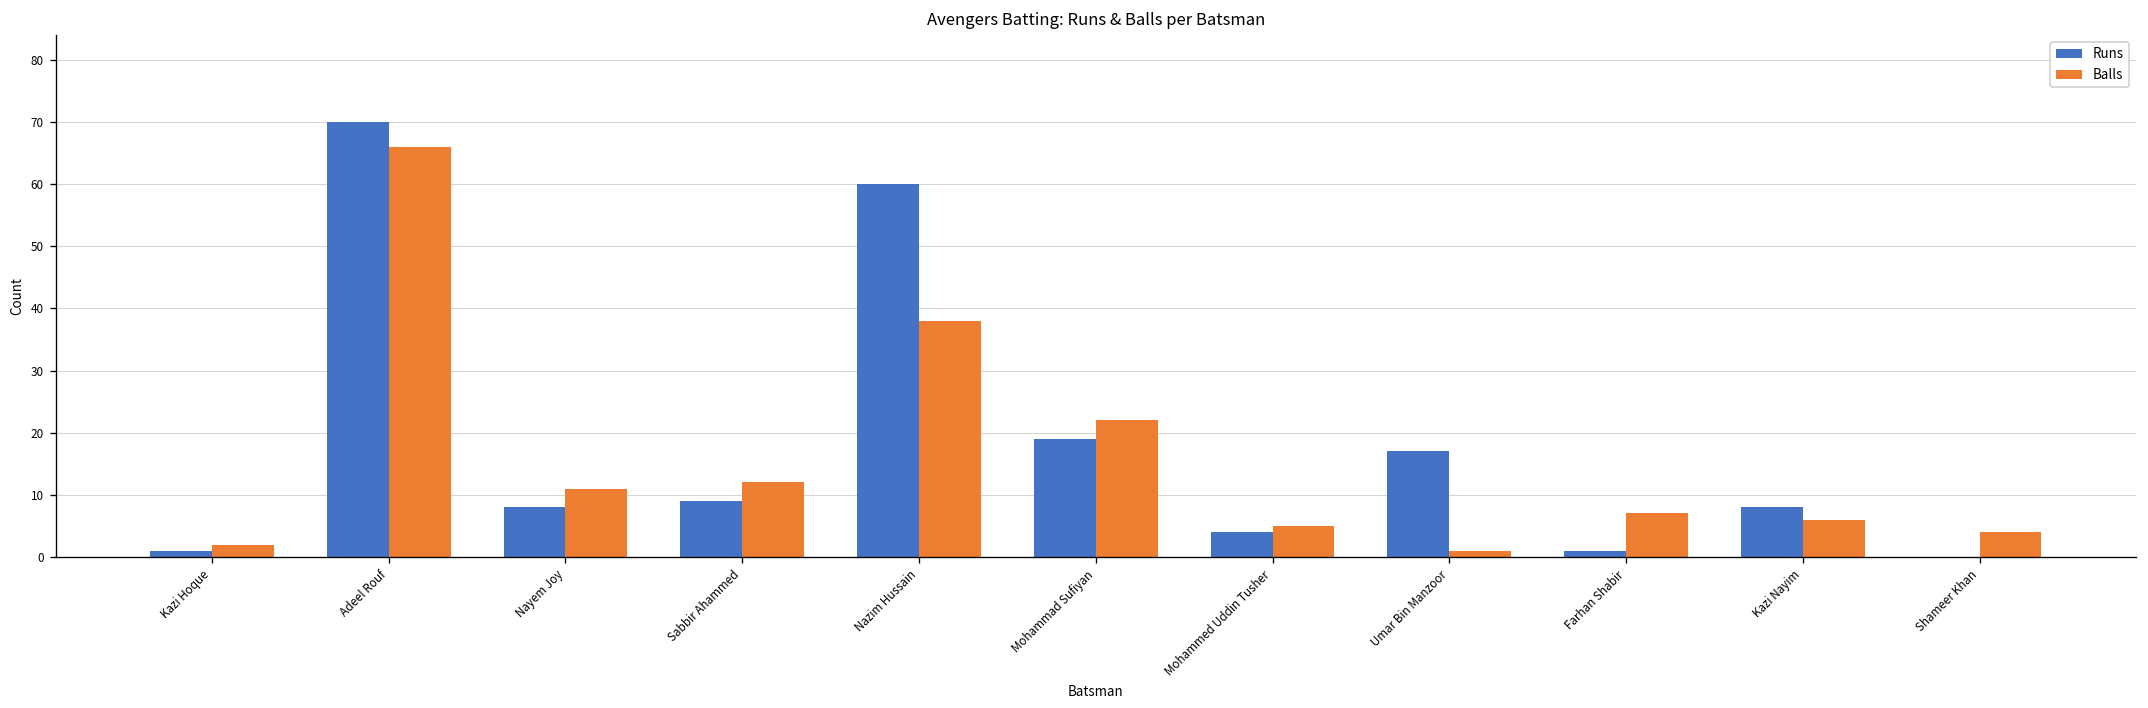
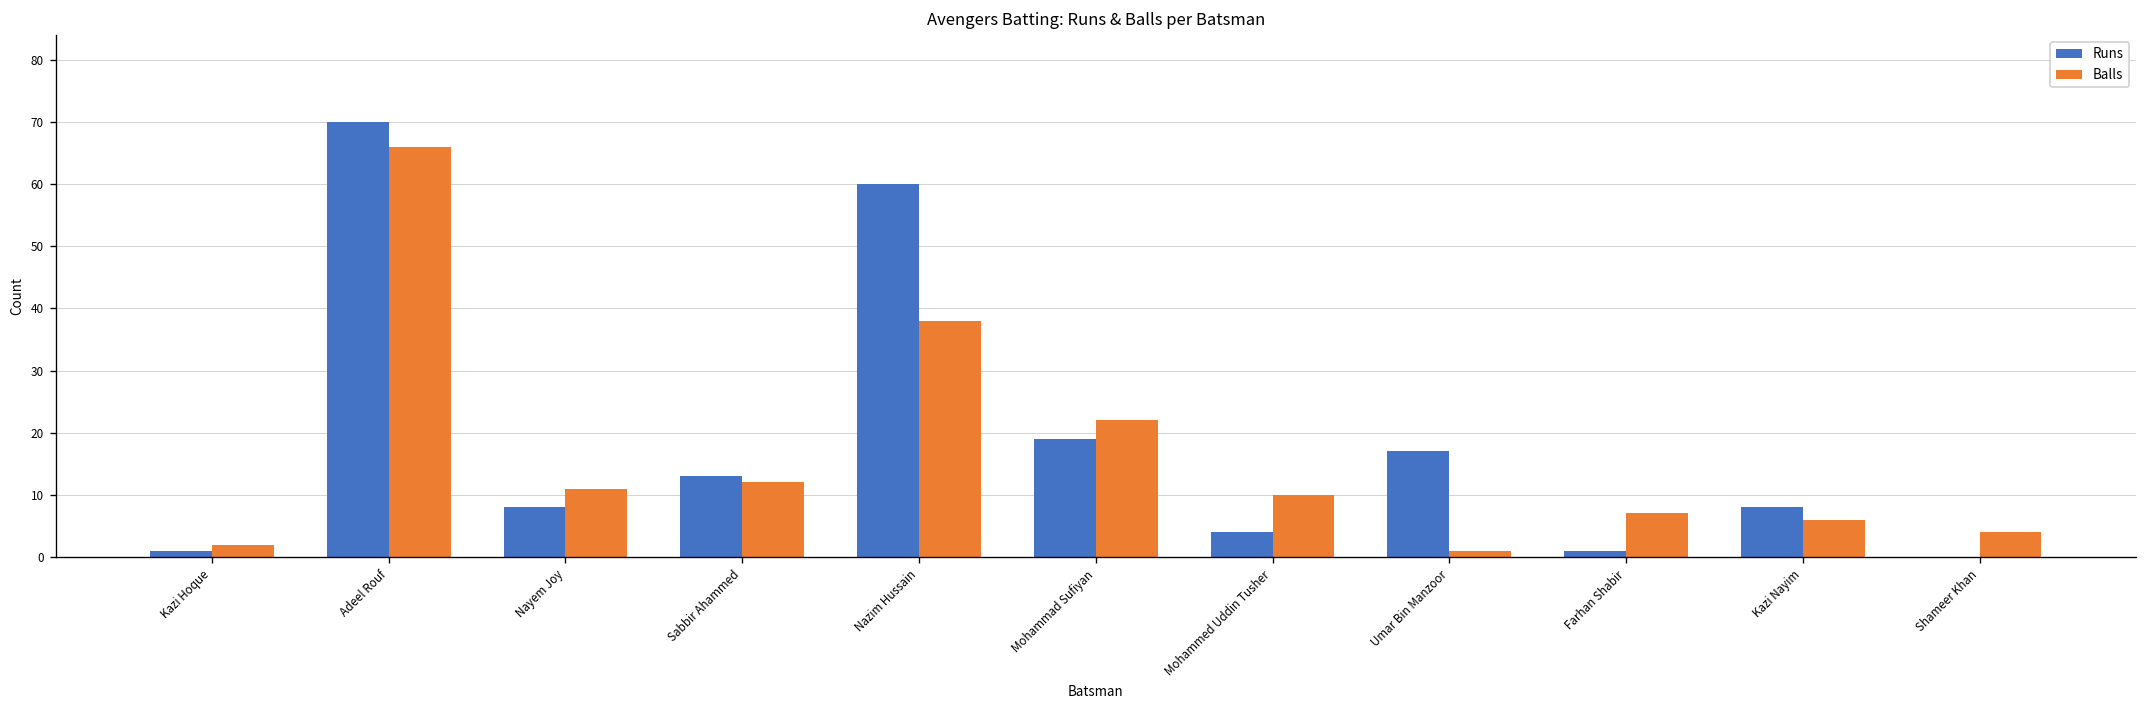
Runs, Sabbir Ahammed: 9 -> 13
Balls, Mohammed Uddin Tusher: 5 -> 10
